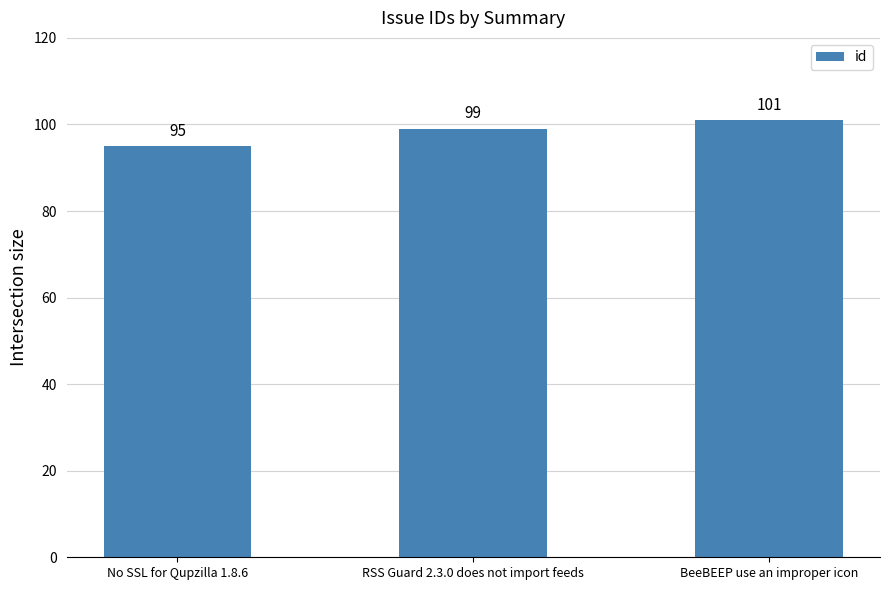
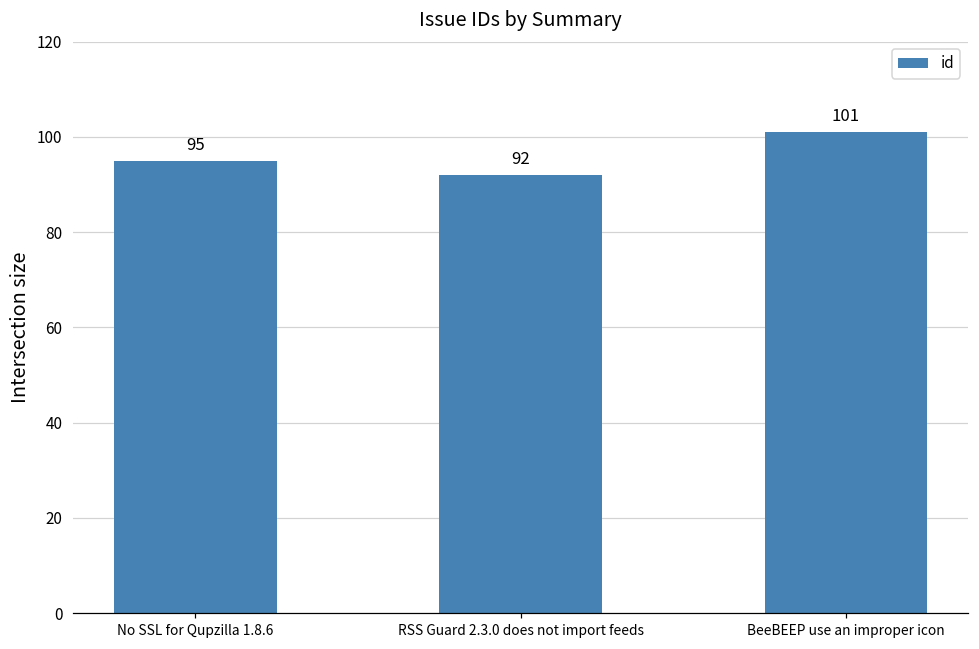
RSS Guard 2.3.0 does not import feeds: 99 -> 92
